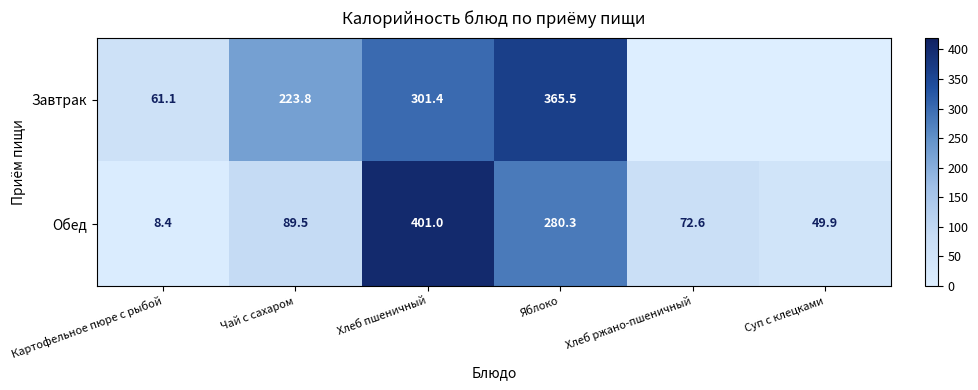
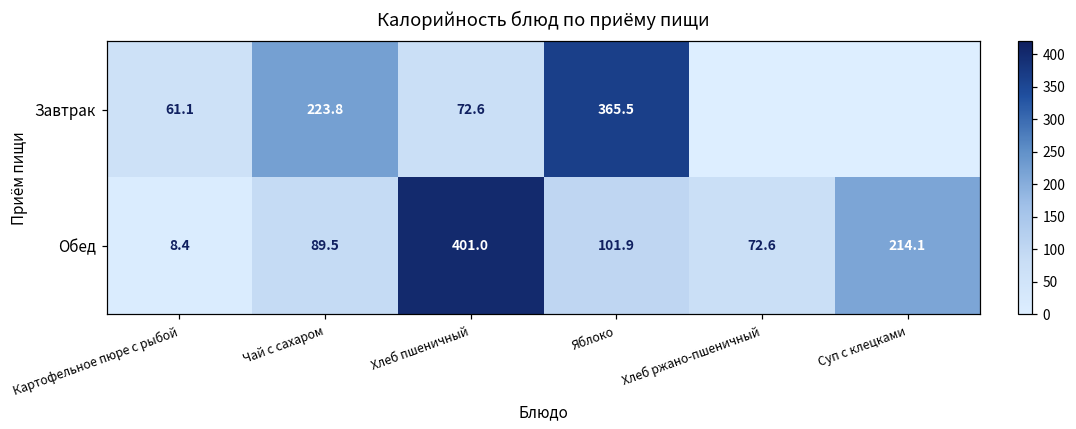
Завтрак, Хлеб пшеничный: 301.4 -> 72.6
Обед, Яблоко: 280.3 -> 101.9
Обед, Суп с клецками: 49.9 -> 214.1
